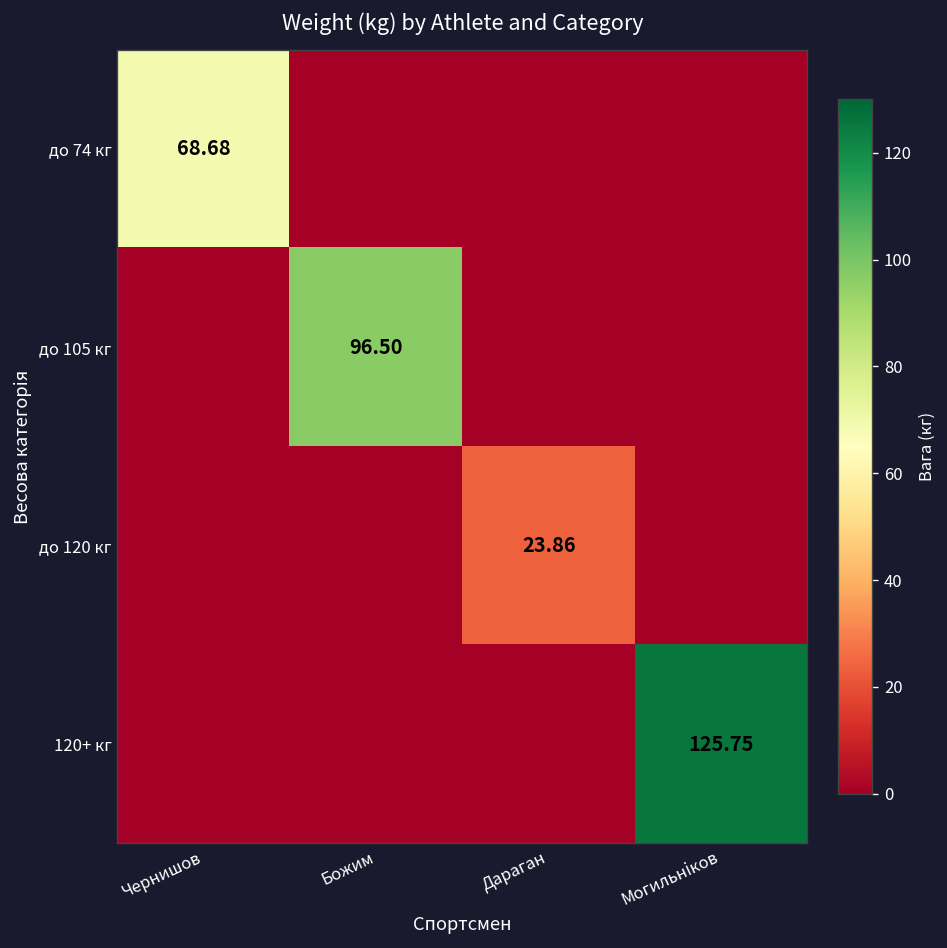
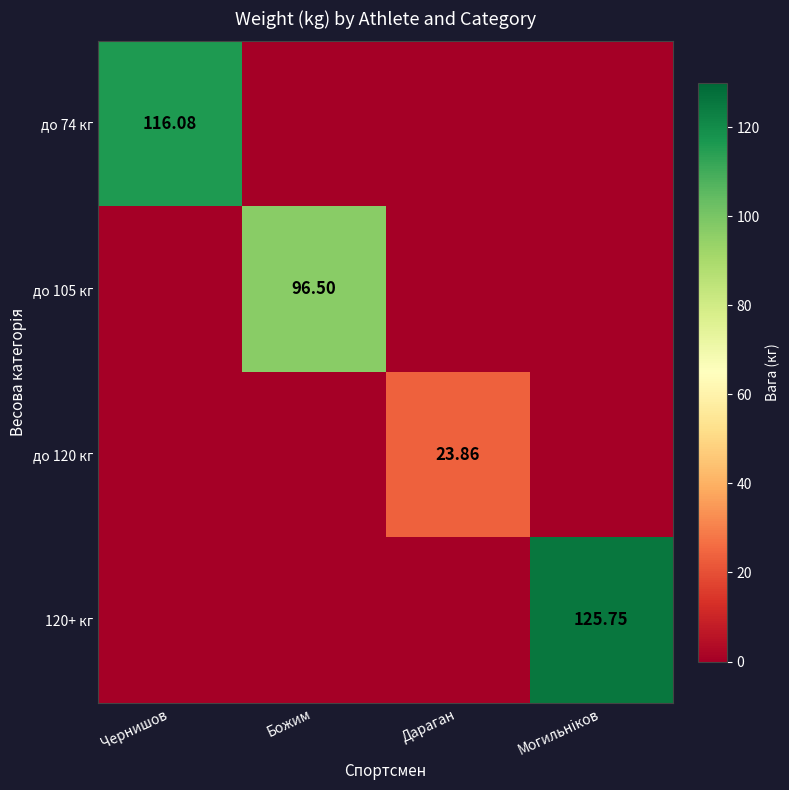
до 74 кг, Чернишов: 68.68 -> 116.08
